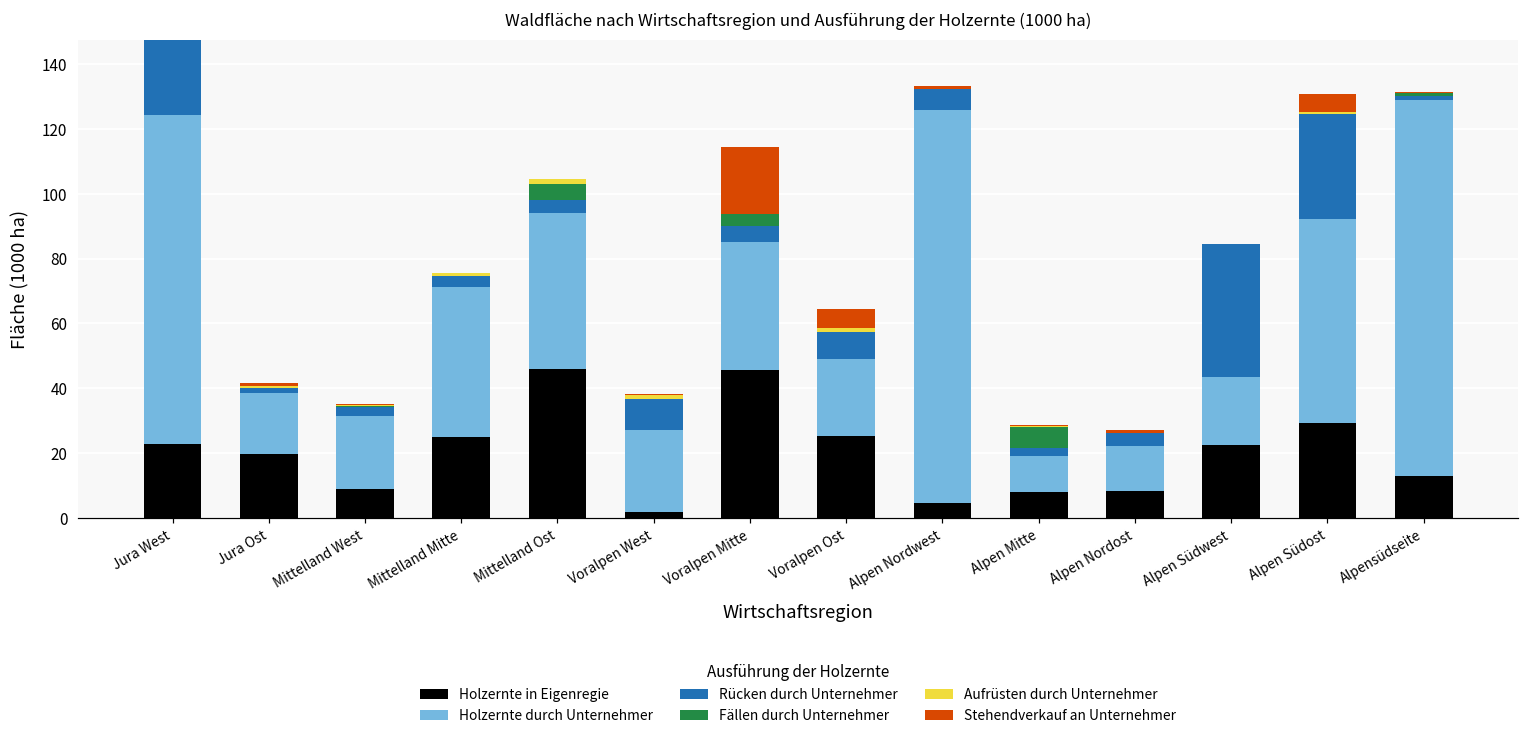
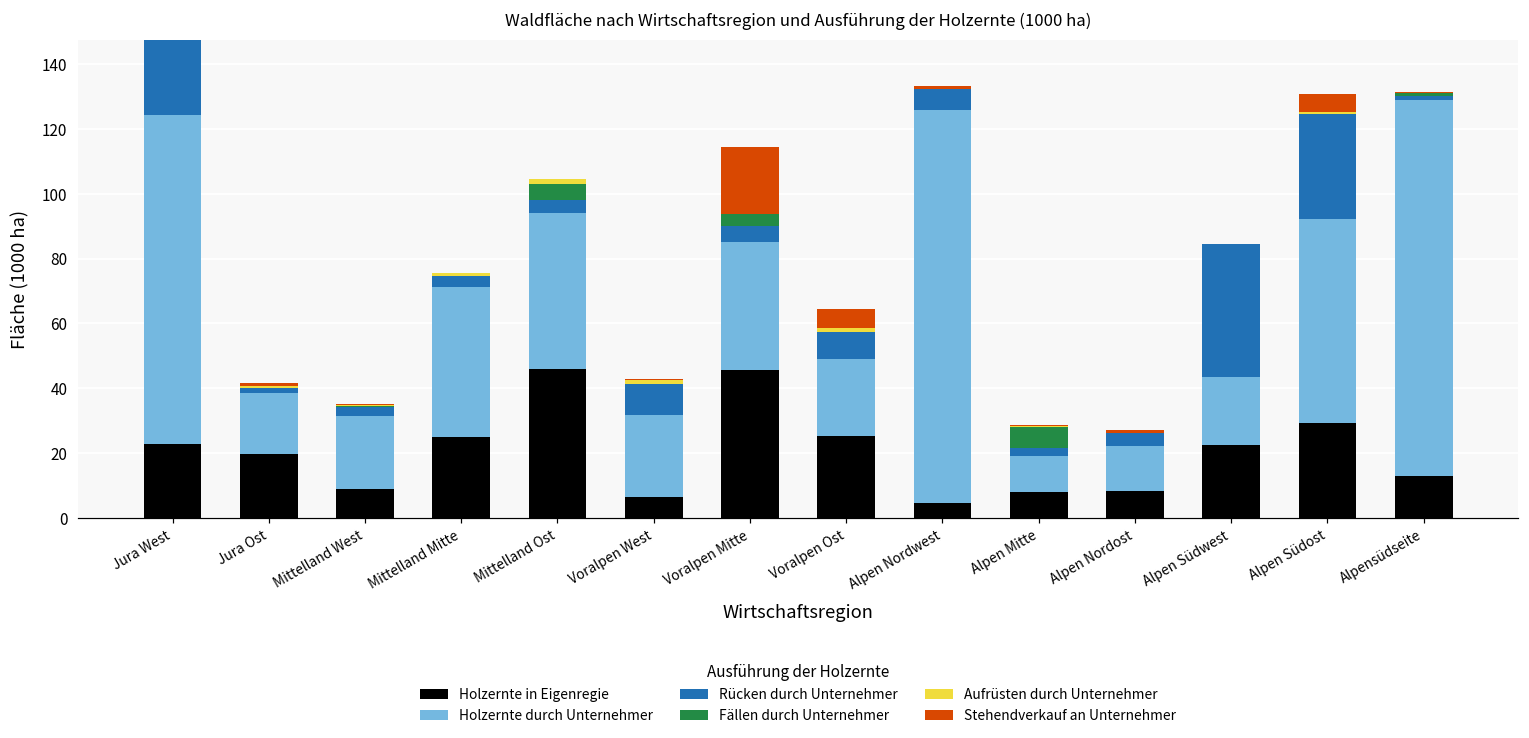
Holzernte in Eigenregie, Voralpen West: 2 -> 7
